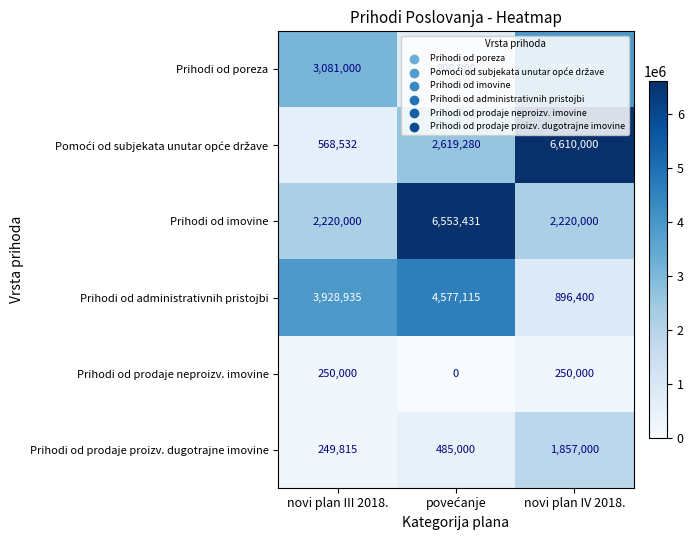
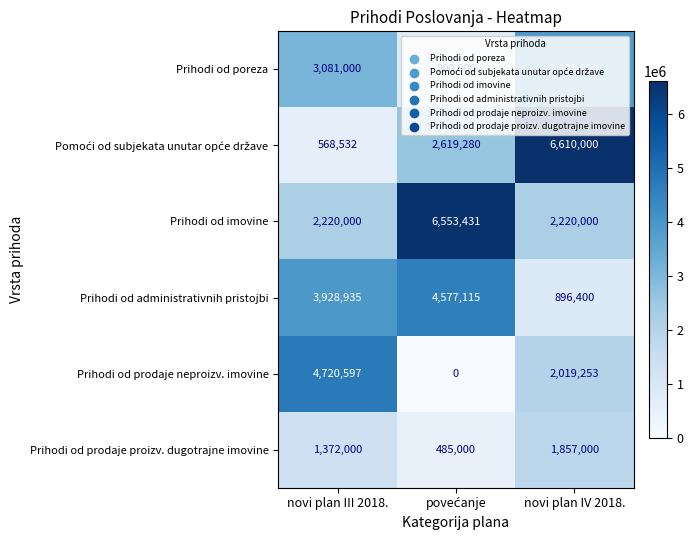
Prihodi od prodaje neproizv. imovine, novi plan III 2018.: 250,000 -> 4,720,597
Prihodi od prodaje neproizv. imovine, novi plan IV 2018.: 250,000 -> 2,019,253
Prihodi od prodaje proizv. dugotrajne imovine, novi plan III 2018.: 249,815 -> 1,372,000
